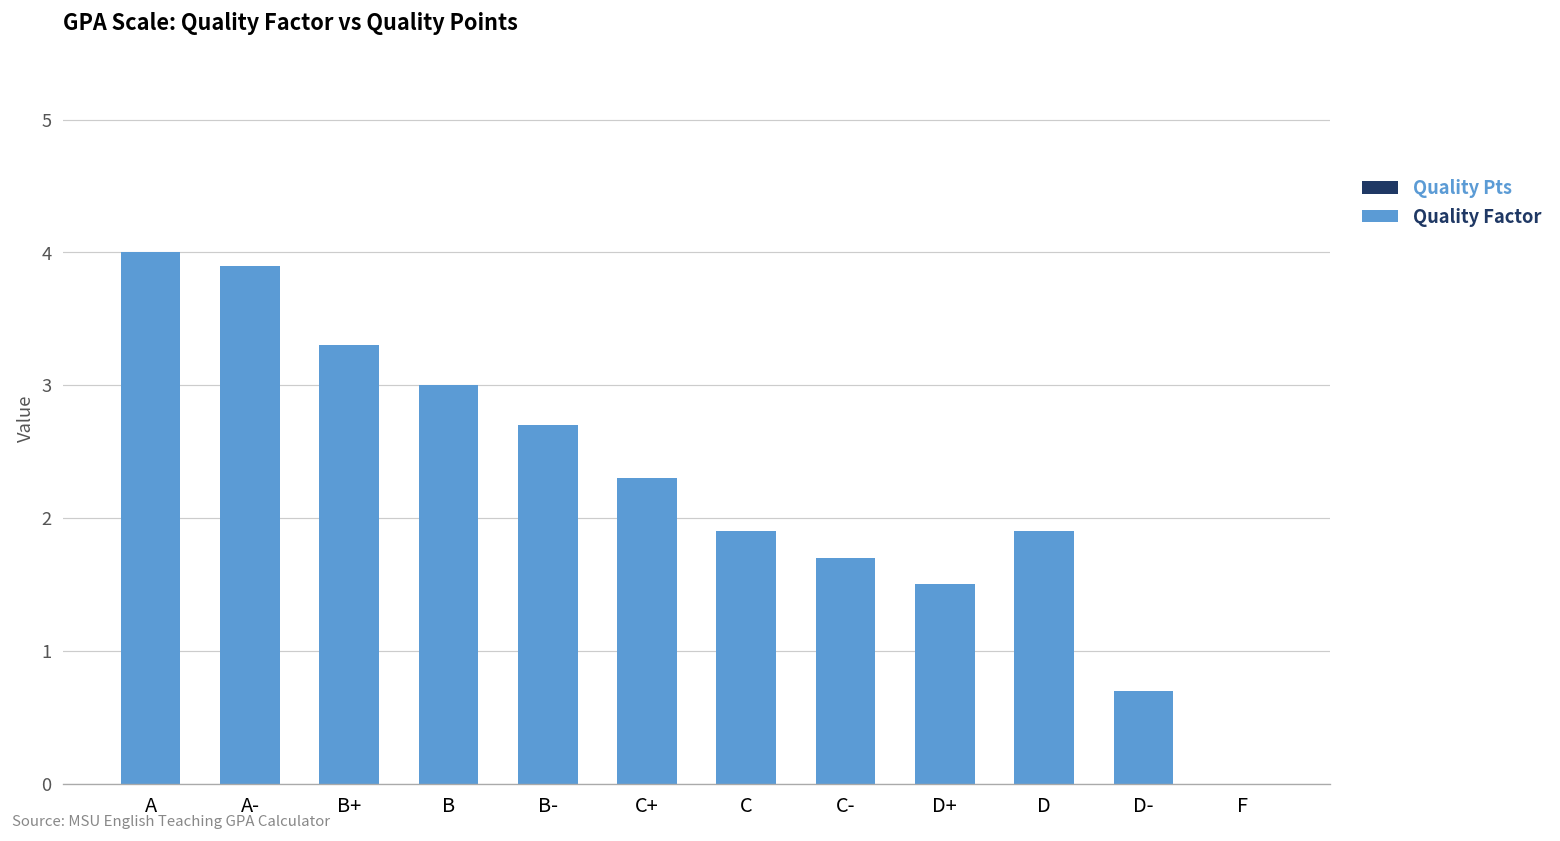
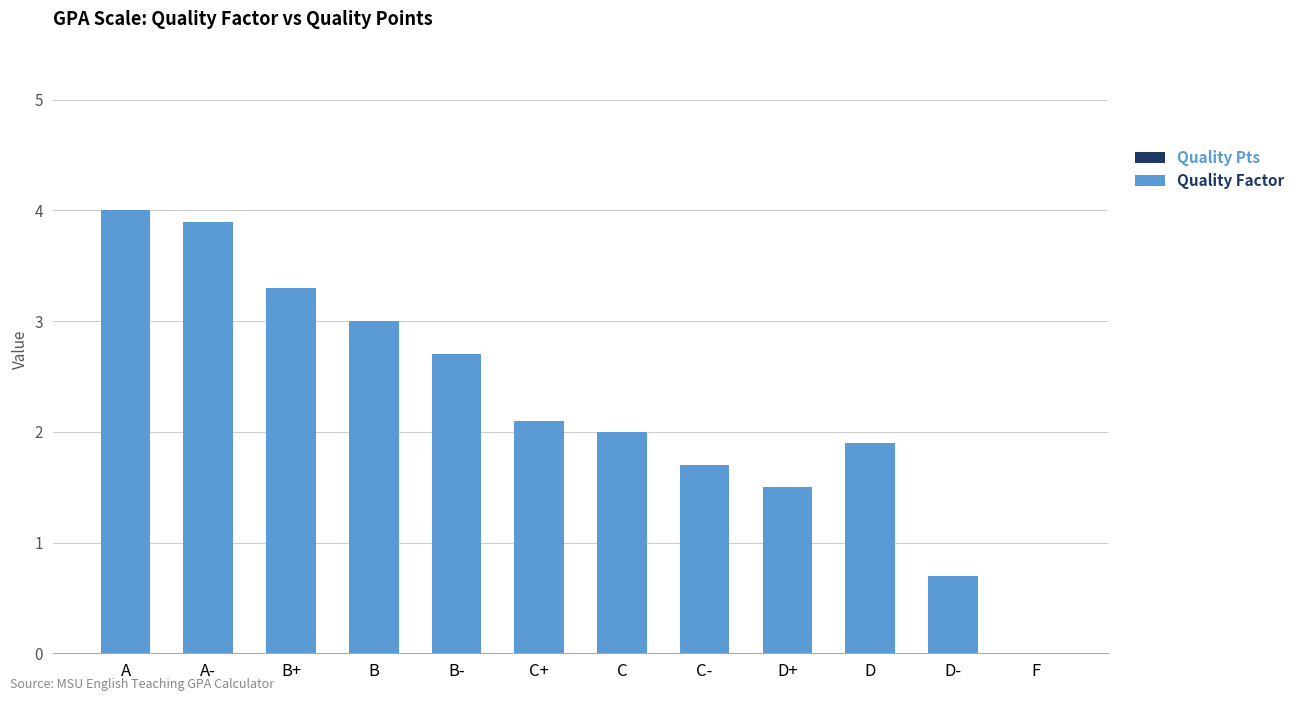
Quality Factor, C+: 2.3 -> 2.1
Quality Factor, C: 1.9 -> 2.0
